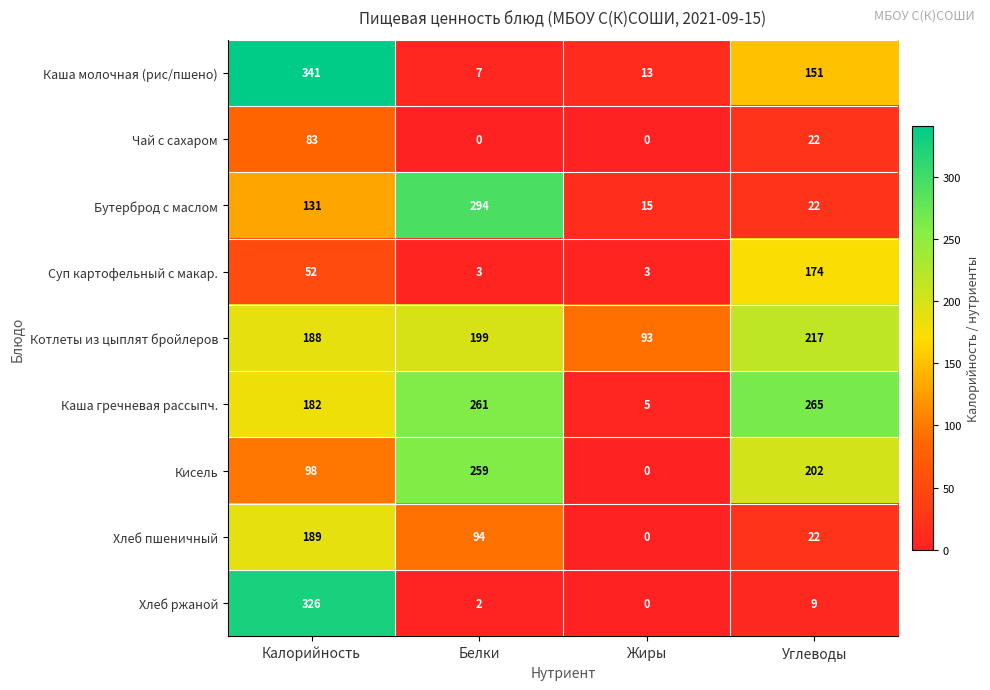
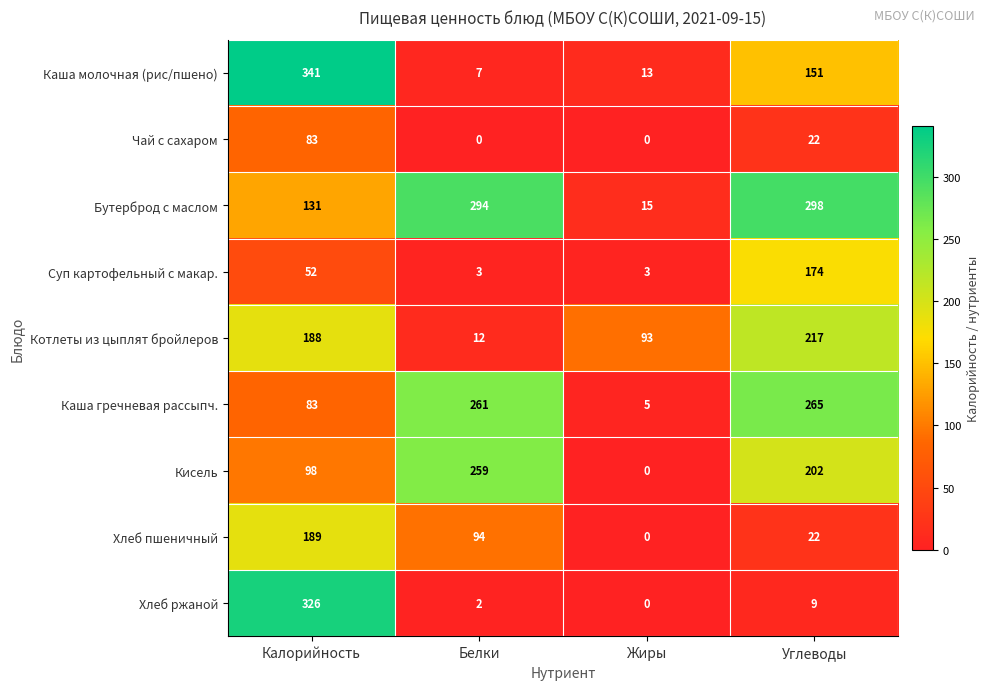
Бутерброд с маслом, Углеводы: 22 -> 298
Котлеты из цыплят бройлеров, Белки: 199 -> 12
Каша гречневая рассыпч., Калорийность: 182 -> 83
